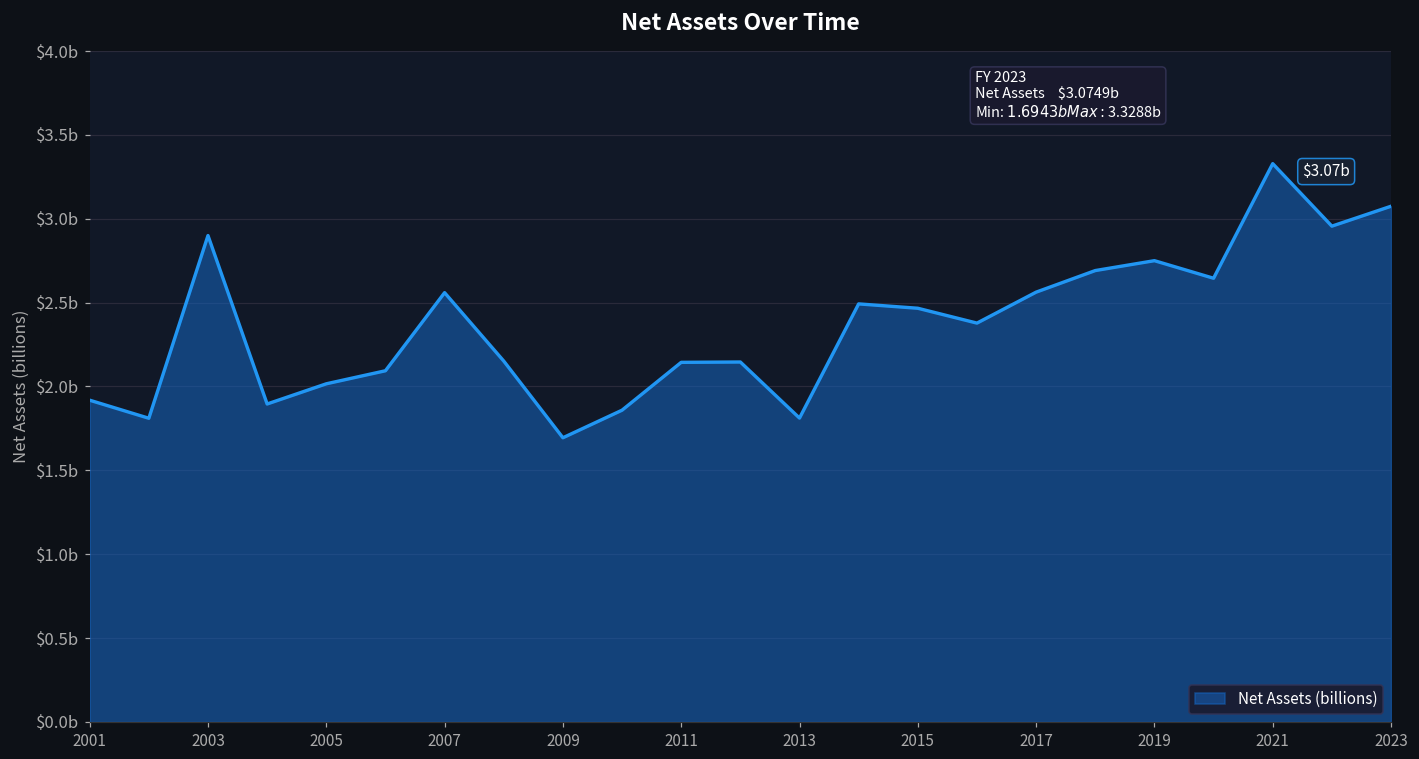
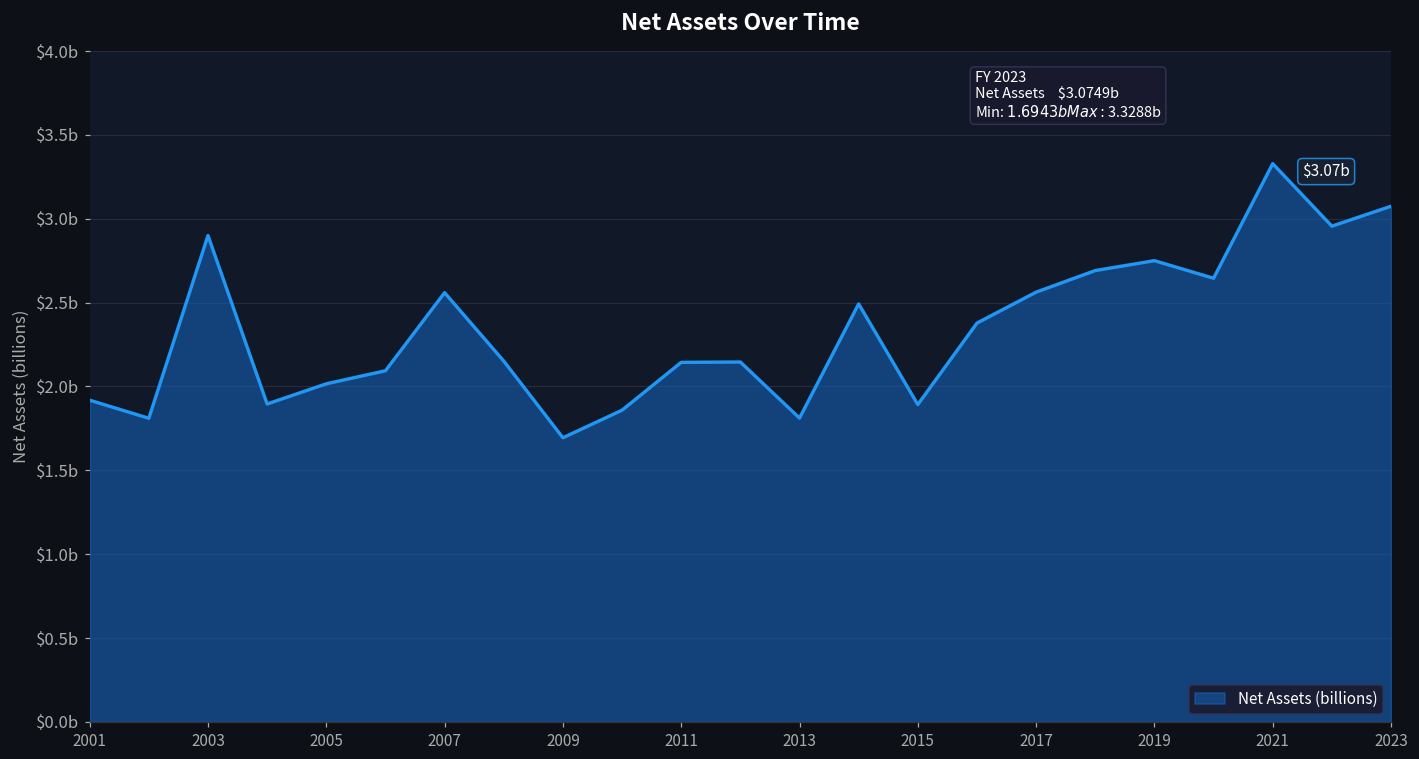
2015: $2.47b -> $1.89b
